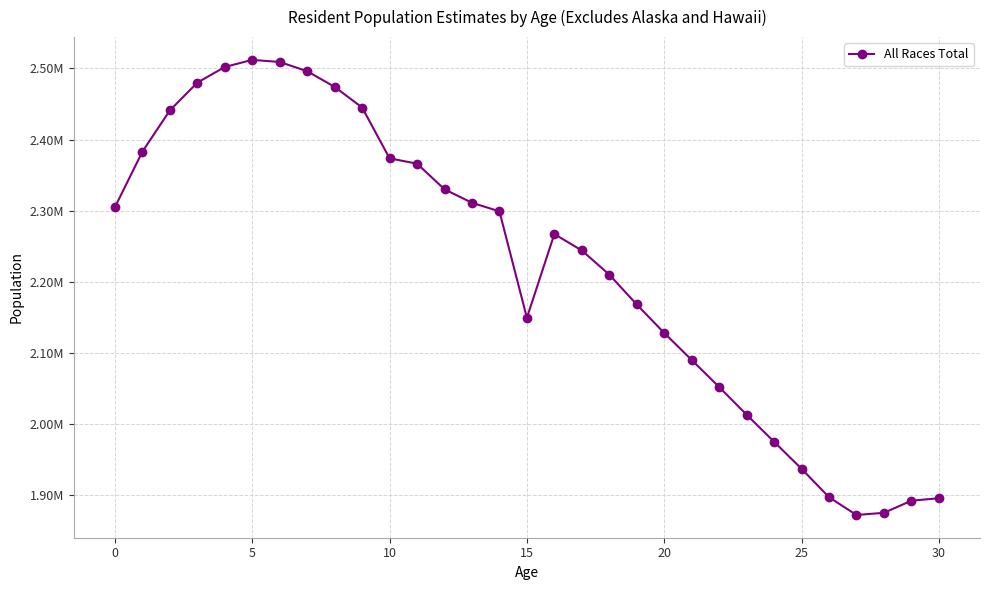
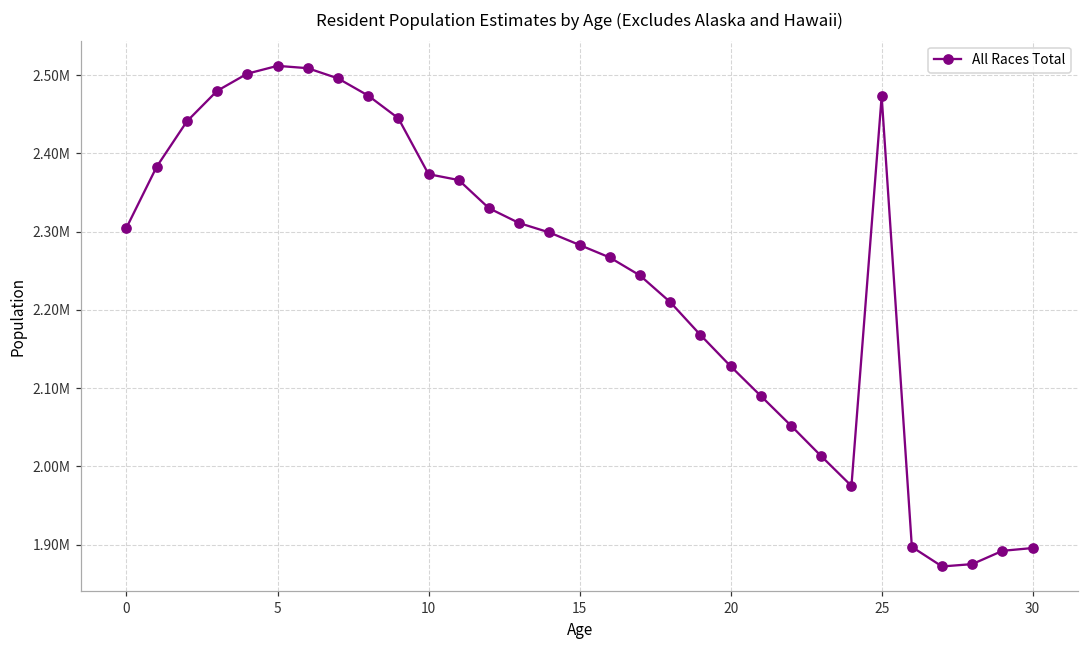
15: 2150000 -> 2280000
25: 1940000 -> 2470000
